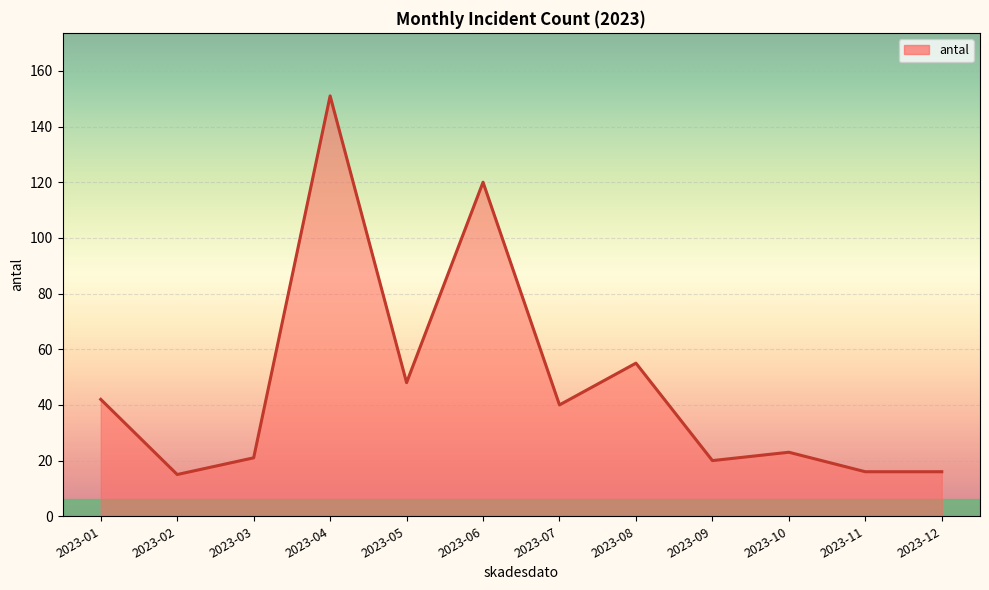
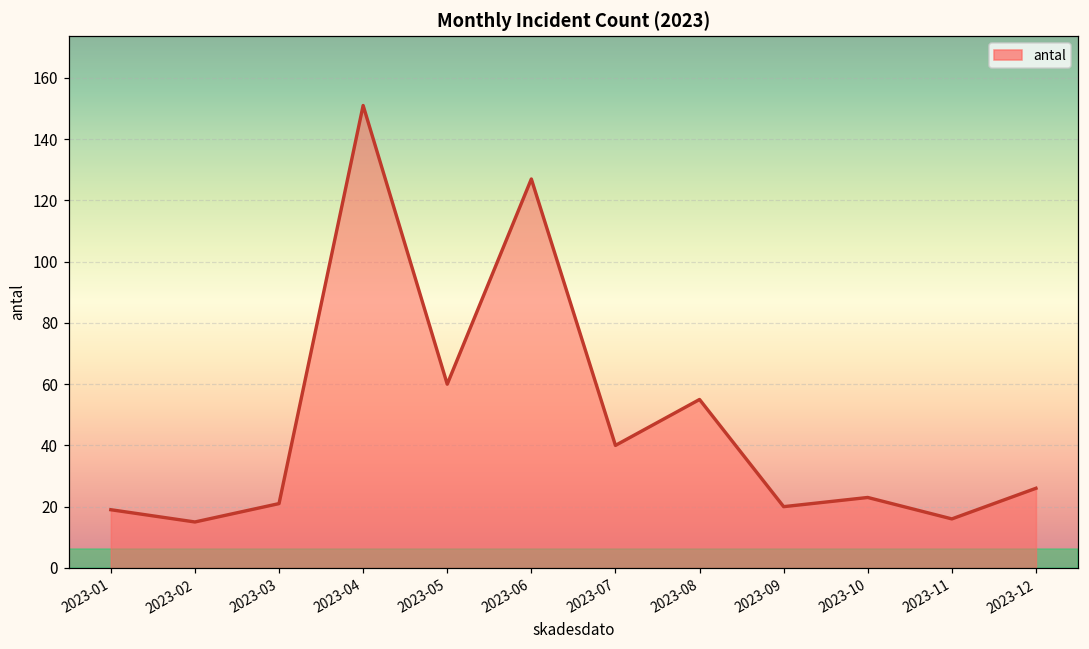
2023-01: 42 -> 19
2023-05: 48 -> 60
2023-06: 120 -> 127
2023-12: 16 -> 26
